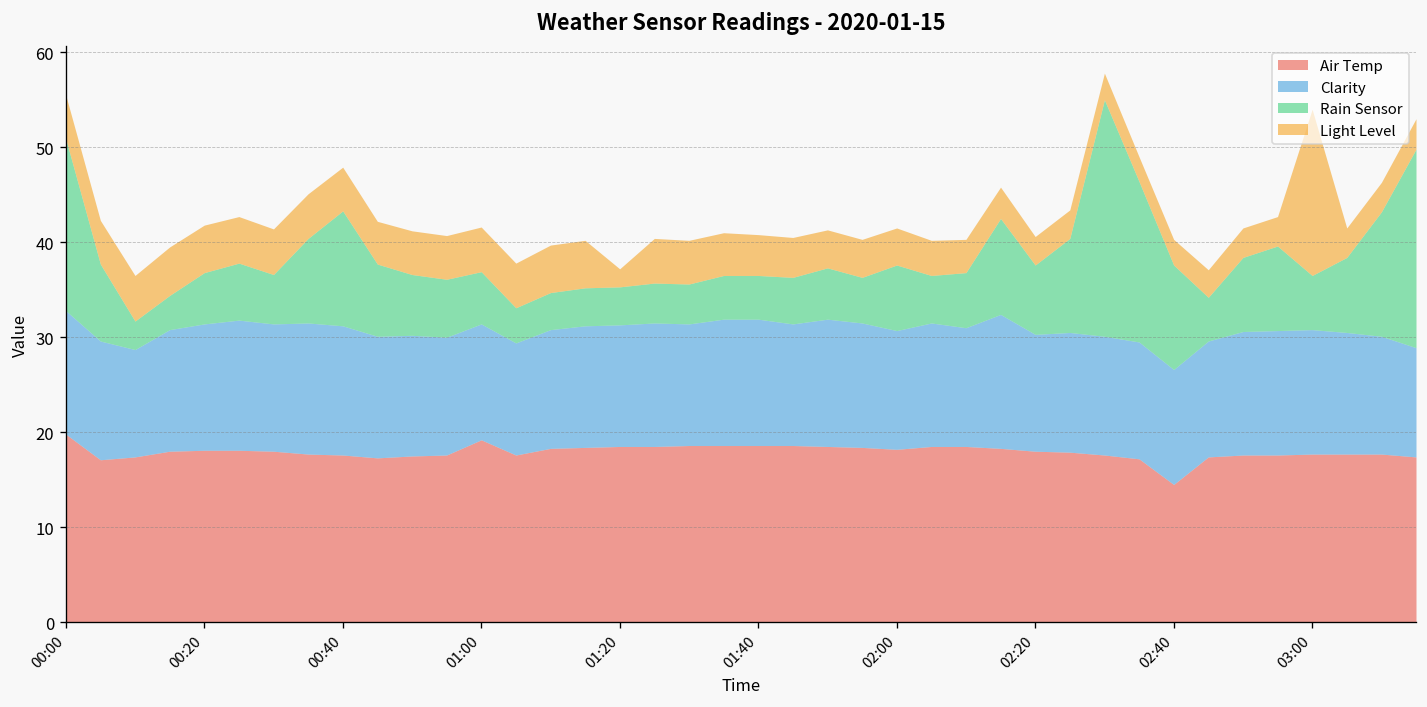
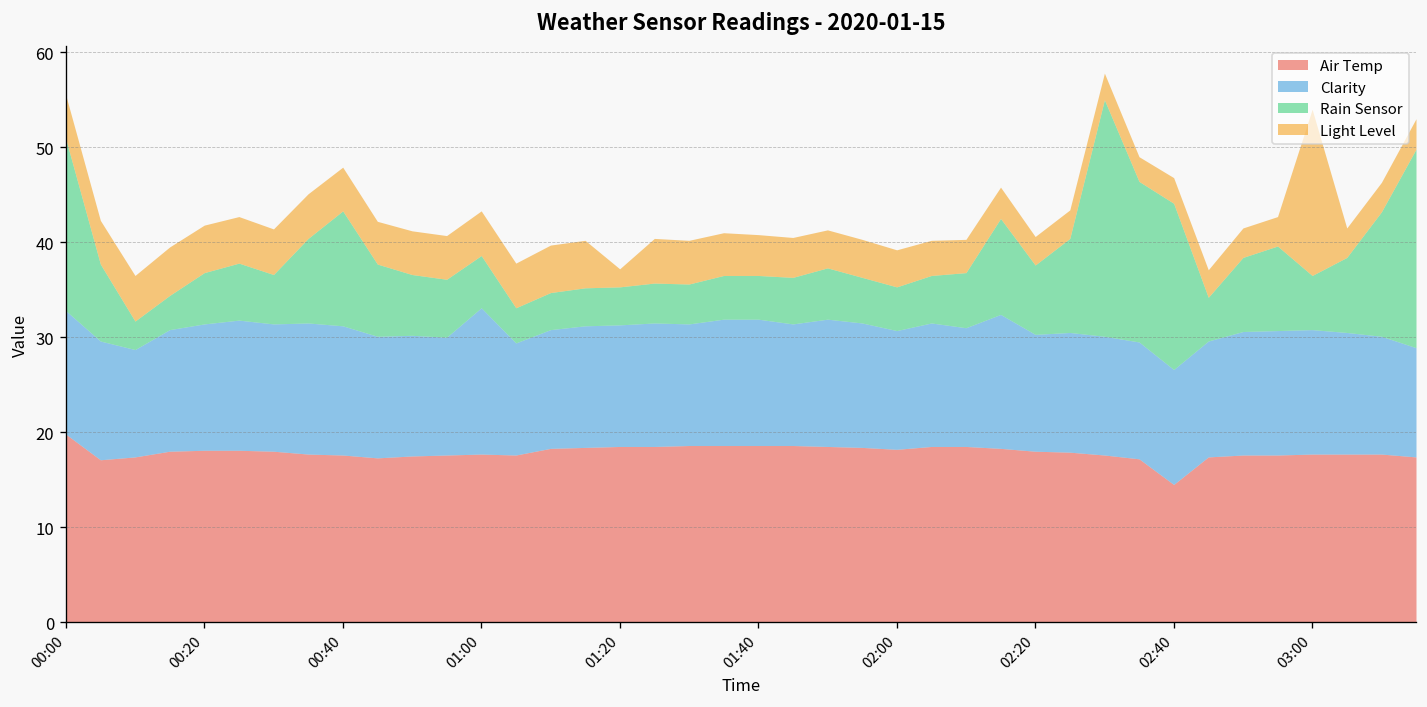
Air Temp, 01:00: 19 -> 18
Clarity, 01:00: 12 -> 15
Rain Sensor, 02:00: 7 -> 5
Rain Sensor, 02:40: 11 -> 18
